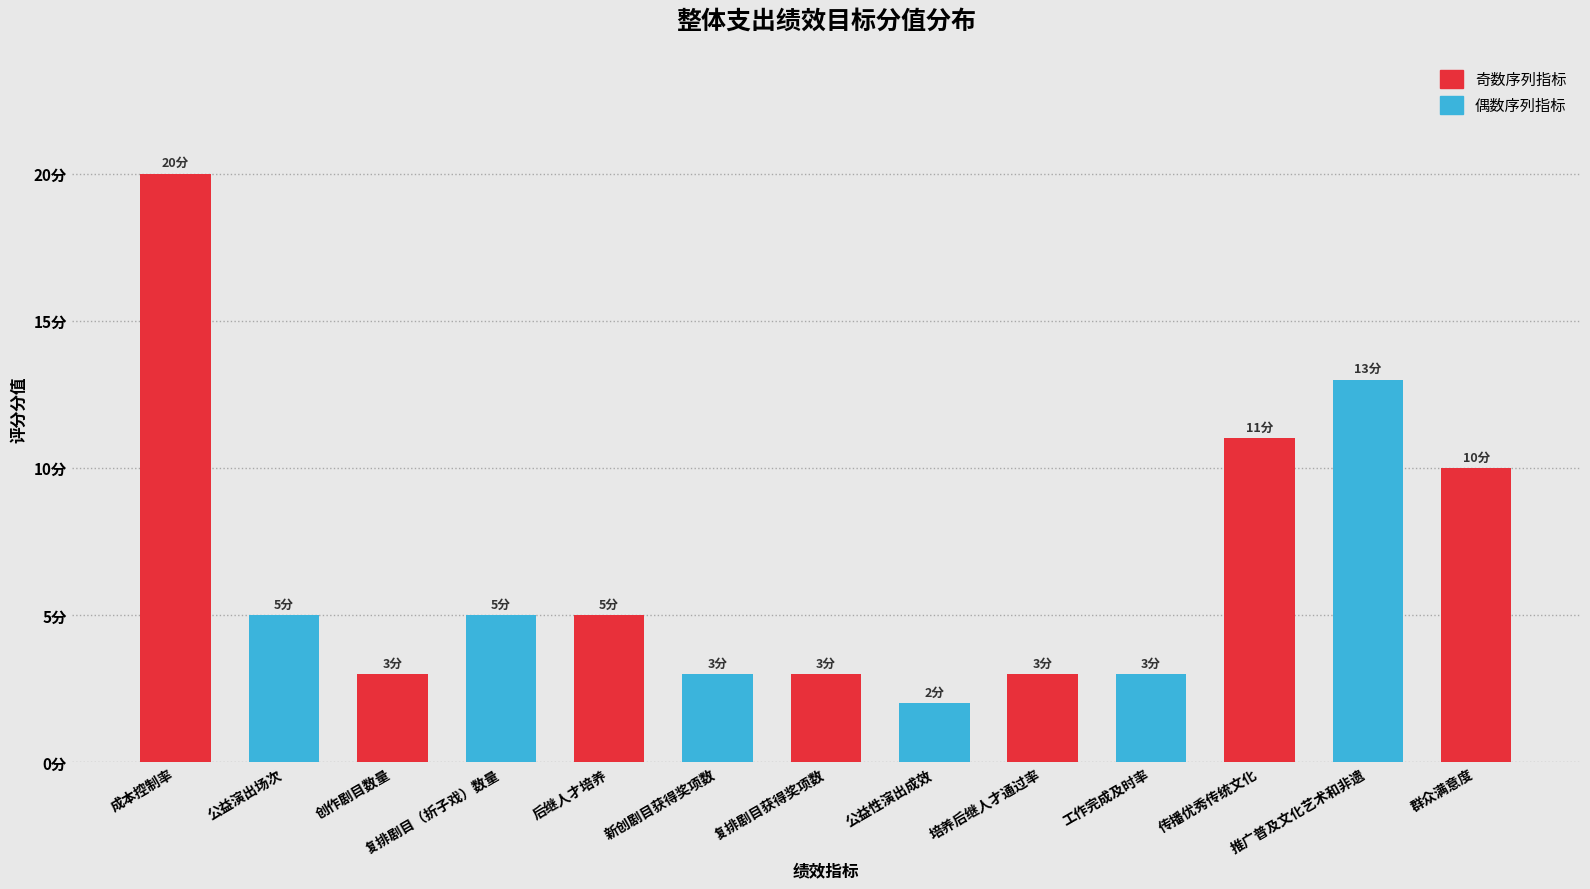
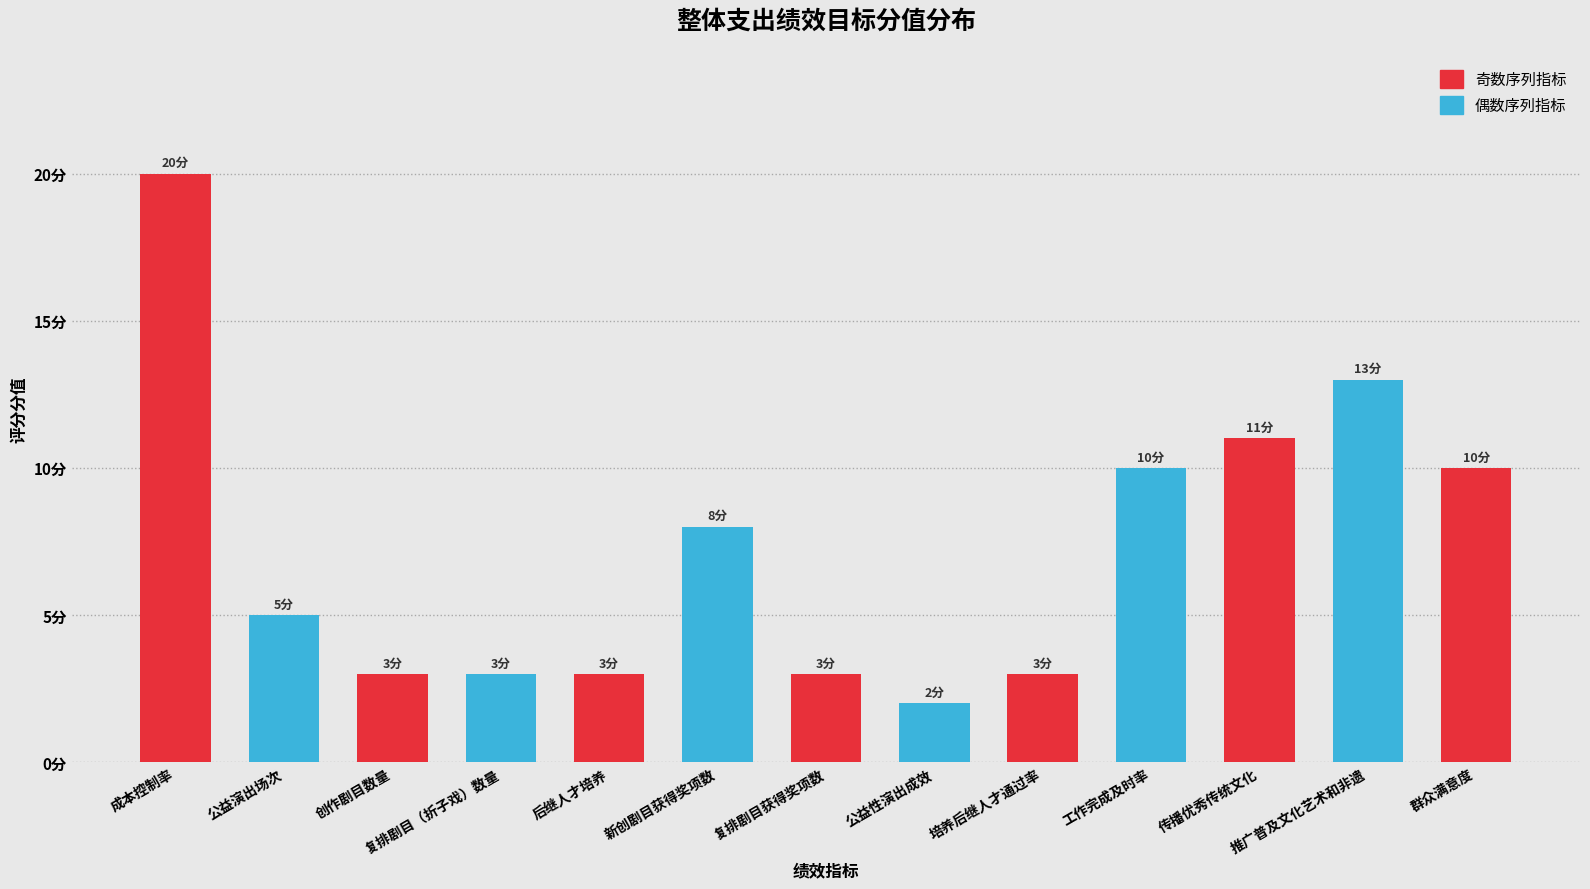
复排剧目（折子戏）数量: 5分 -> 3分
后继人才培养: 5分 -> 3分
新创剧目获得奖项数: 3分 -> 8分
工作完成及时率: 3分 -> 10分
